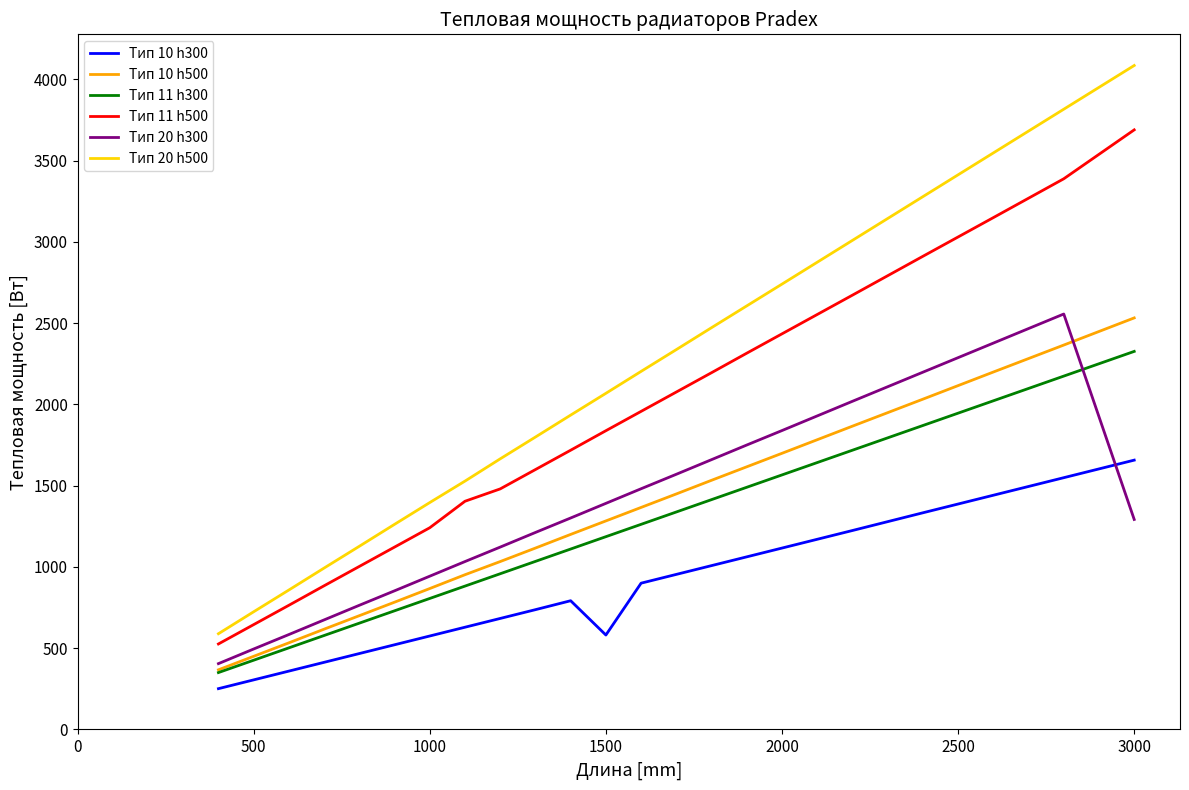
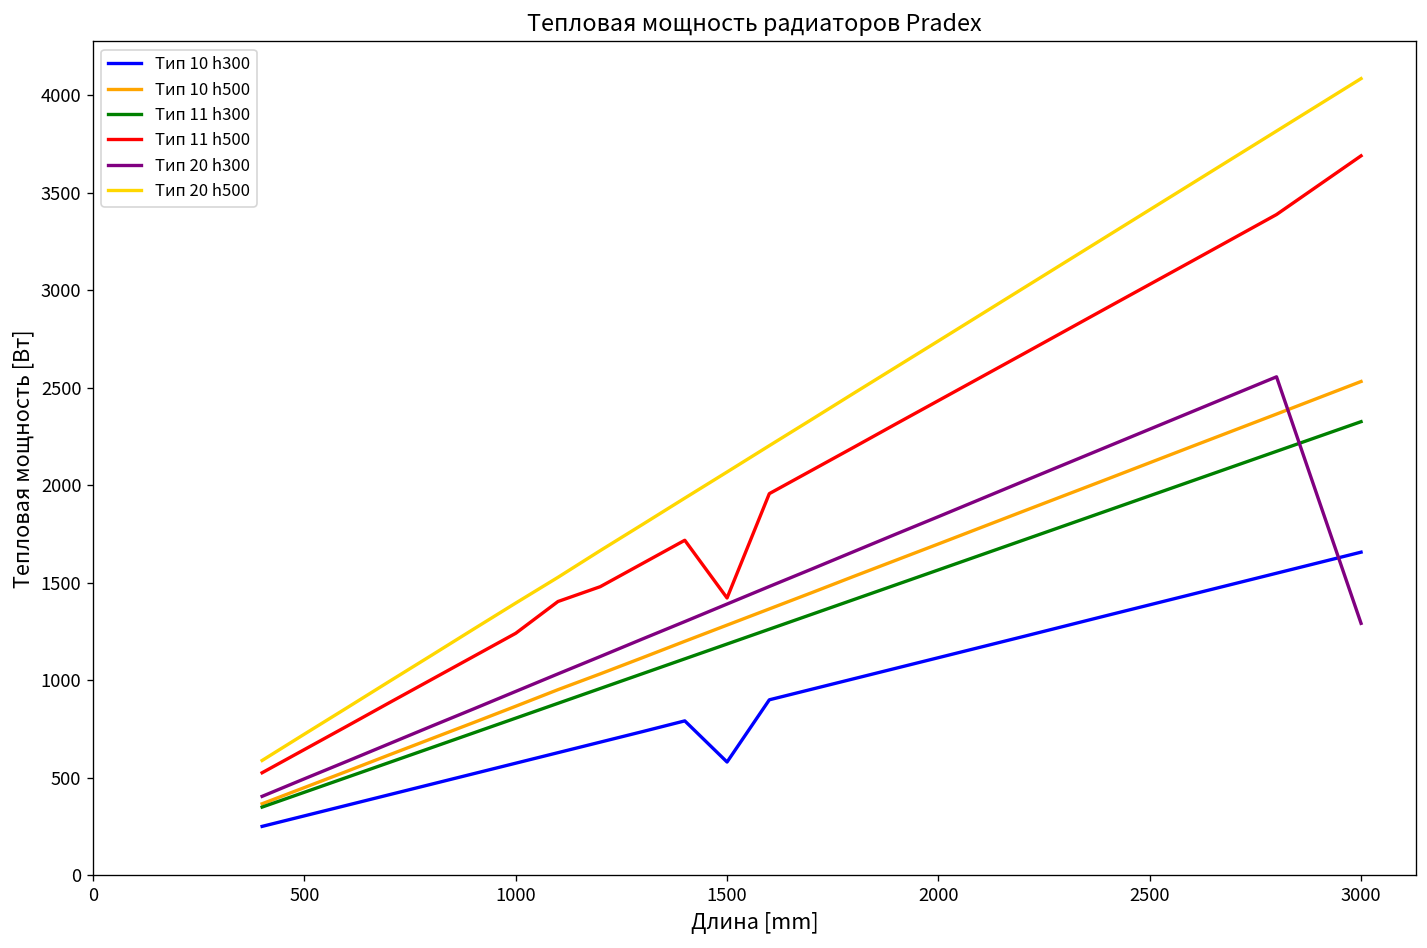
Тип 11 h500, 1500: 1840 -> 1420
